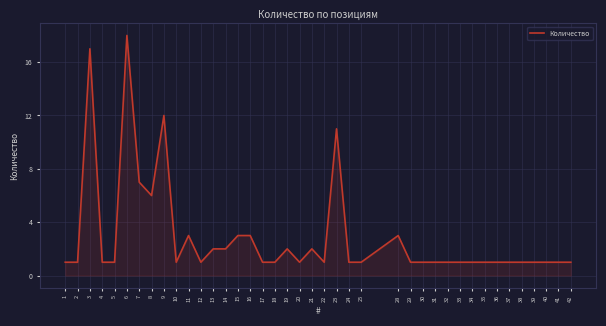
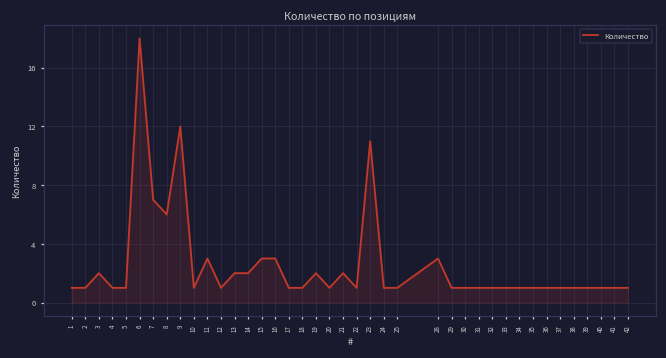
3: 17 -> 2
